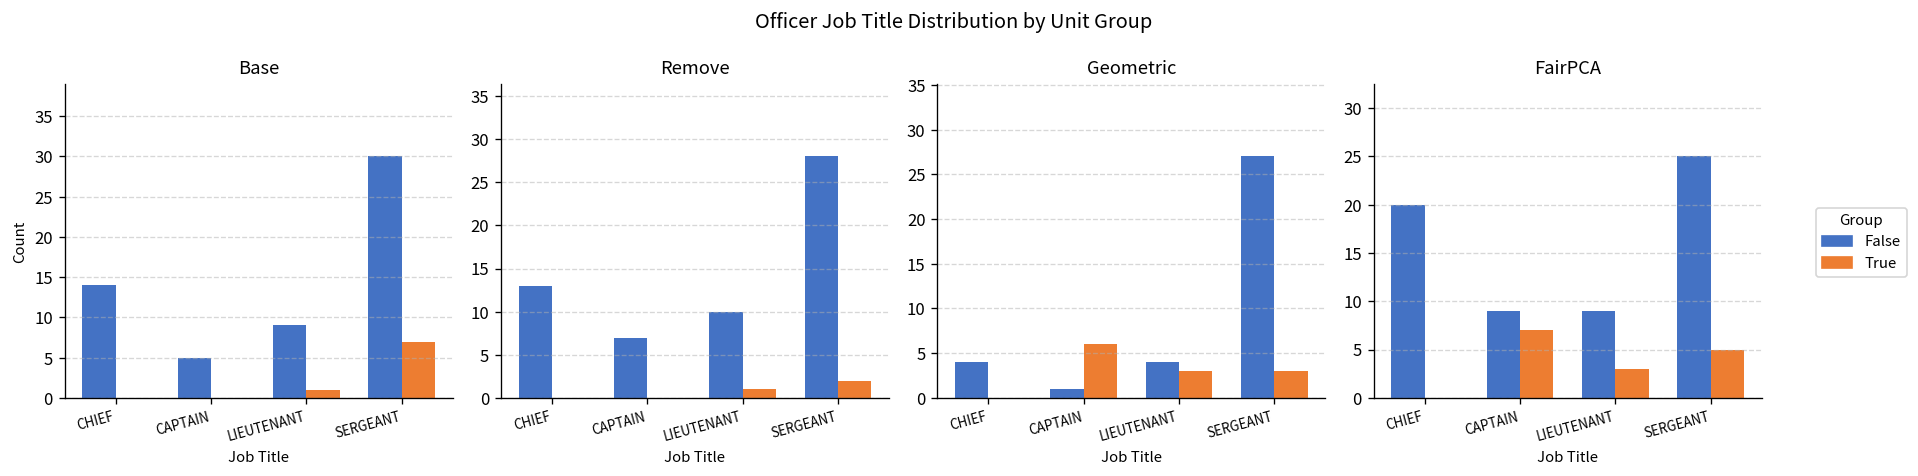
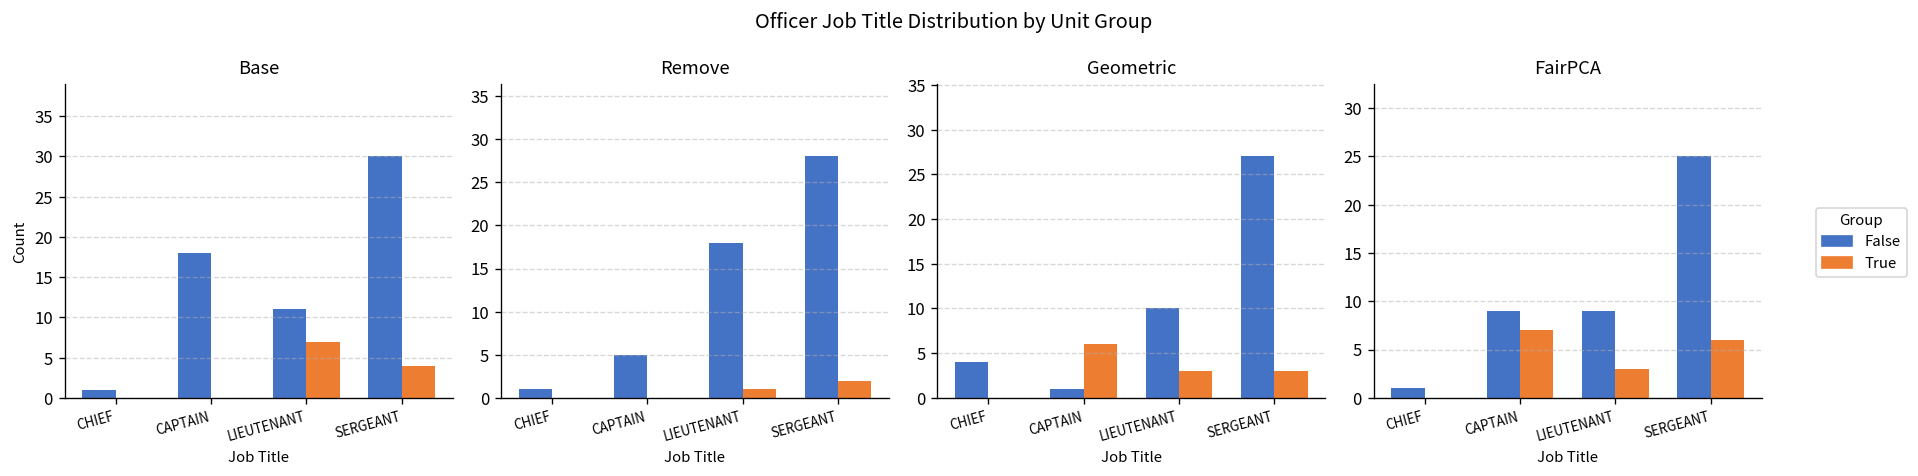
Base, False, CHIEF: 14 -> 1
Base, False, CAPTAIN: 5 -> 18
Base, False, LIEUTENANT: 9 -> 11
Base, True, LIEUTENANT: 1 -> 7
Base, True, SERGEANT: 7 -> 4
Remove, False, CHIEF: 13 -> 1
Remove, False, CAPTAIN: 7 -> 5
Remove, False, LIEUTENANT: 10 -> 18
Geometric, False, LIEUTENANT: 4 -> 10
FairPCA, False, CHIEF: 20 -> 1
FairPCA, True, SERGEANT: 5 -> 6
